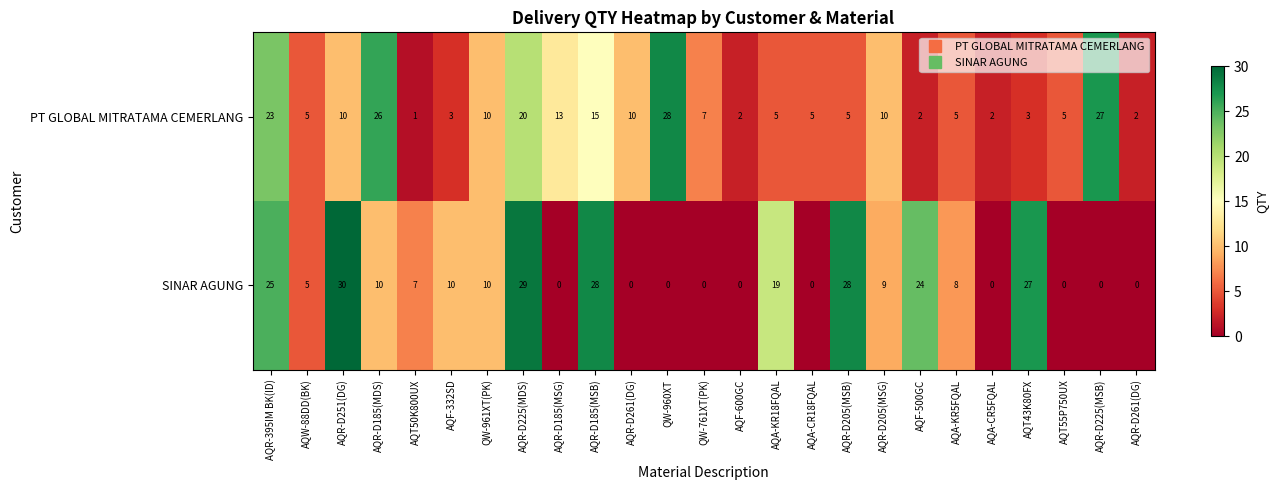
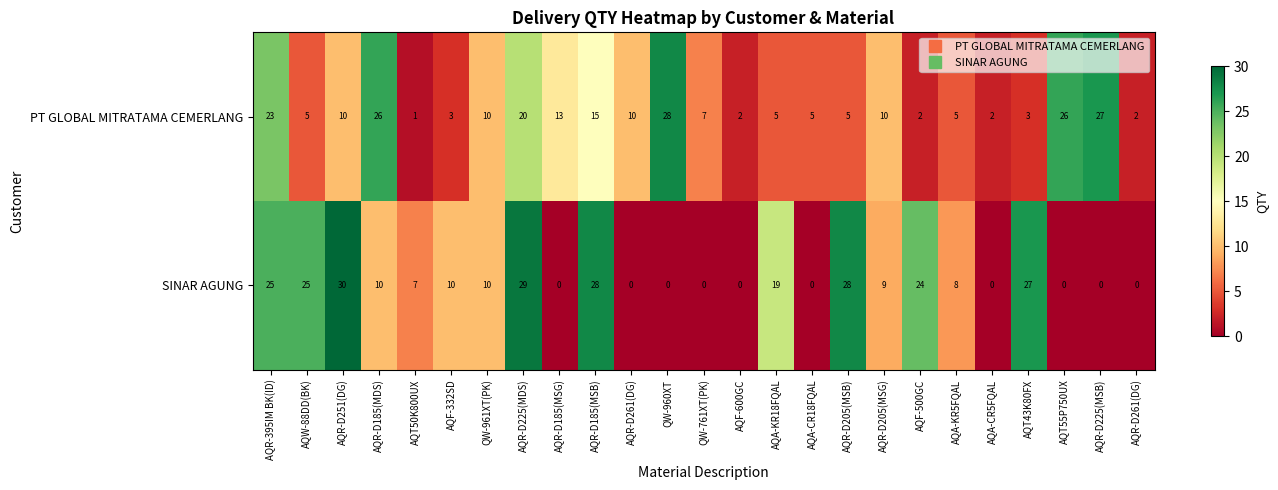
PT GLOBAL MITRATAMA CEMERLANG, AQT55P750UX: 5 -> 26
SINAR AGUNG, AQW-88DD(BK): 5 -> 25
